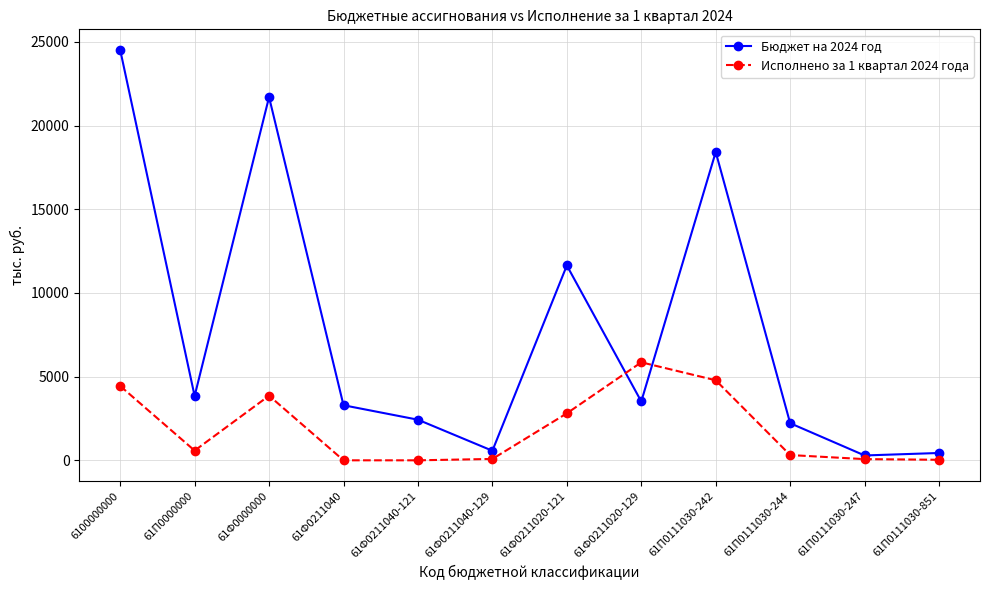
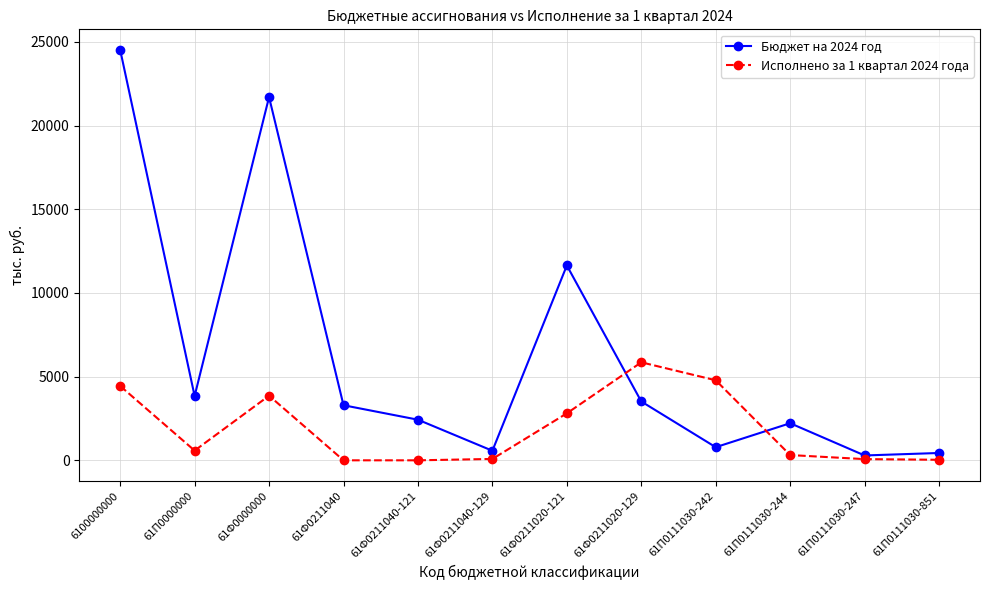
Бюджет на 2024 год, 61П0111030-242: 18400 -> 800
